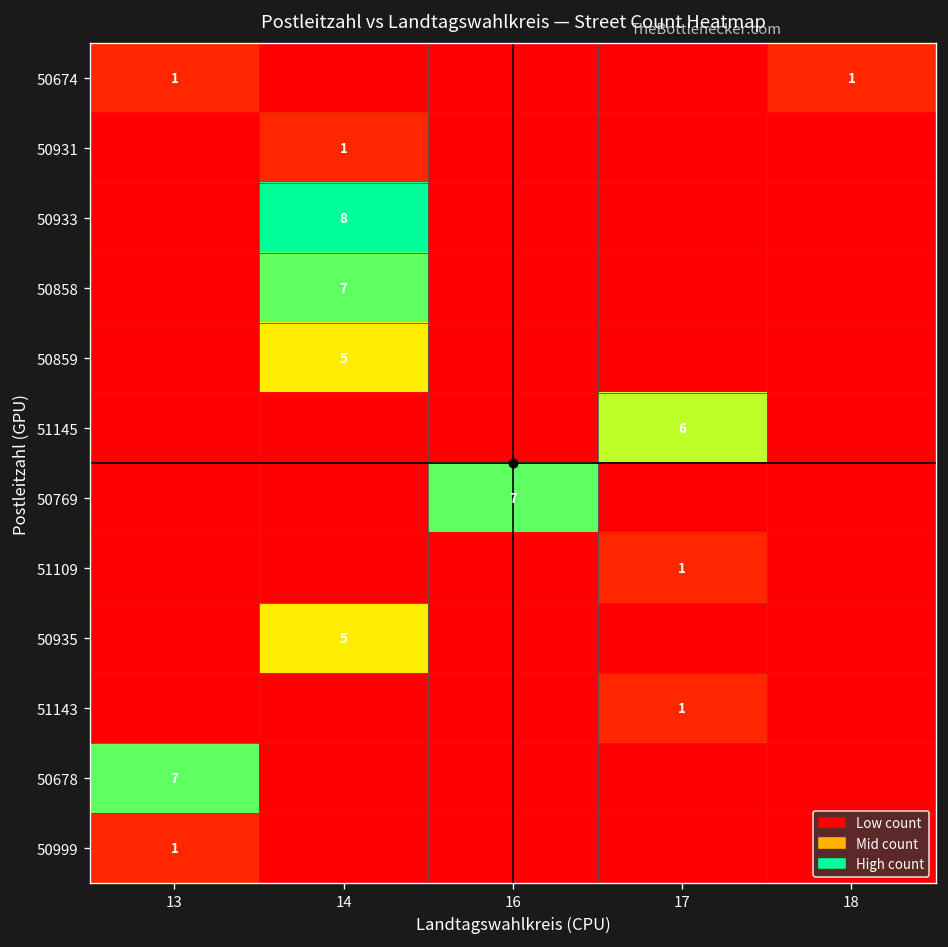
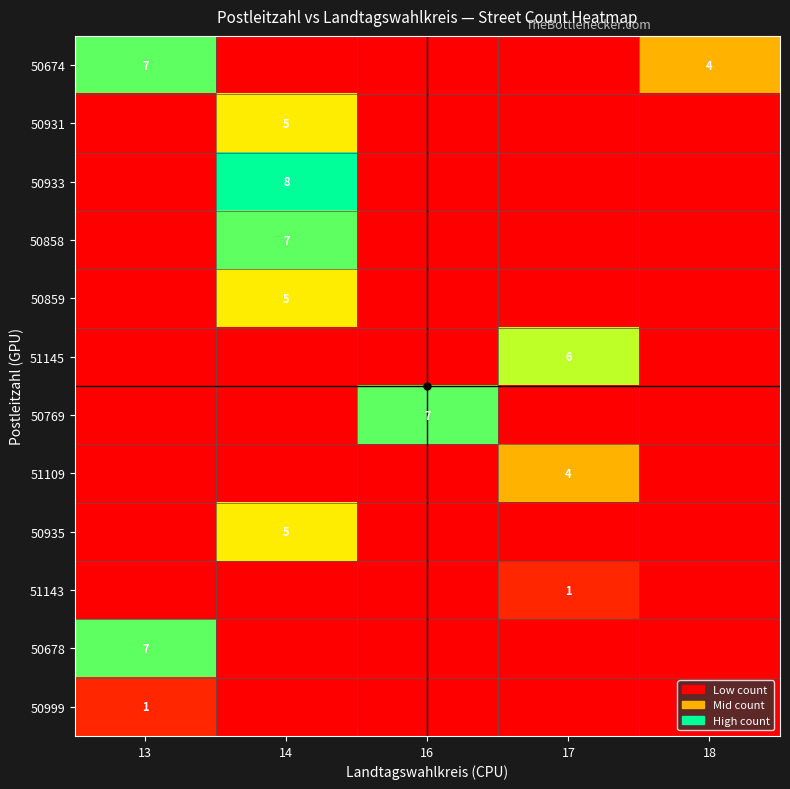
50674, 13: 1 -> 7
50674, 18: 1 -> 4
50931, 14: 1 -> 5
51109, 17: 1 -> 4
